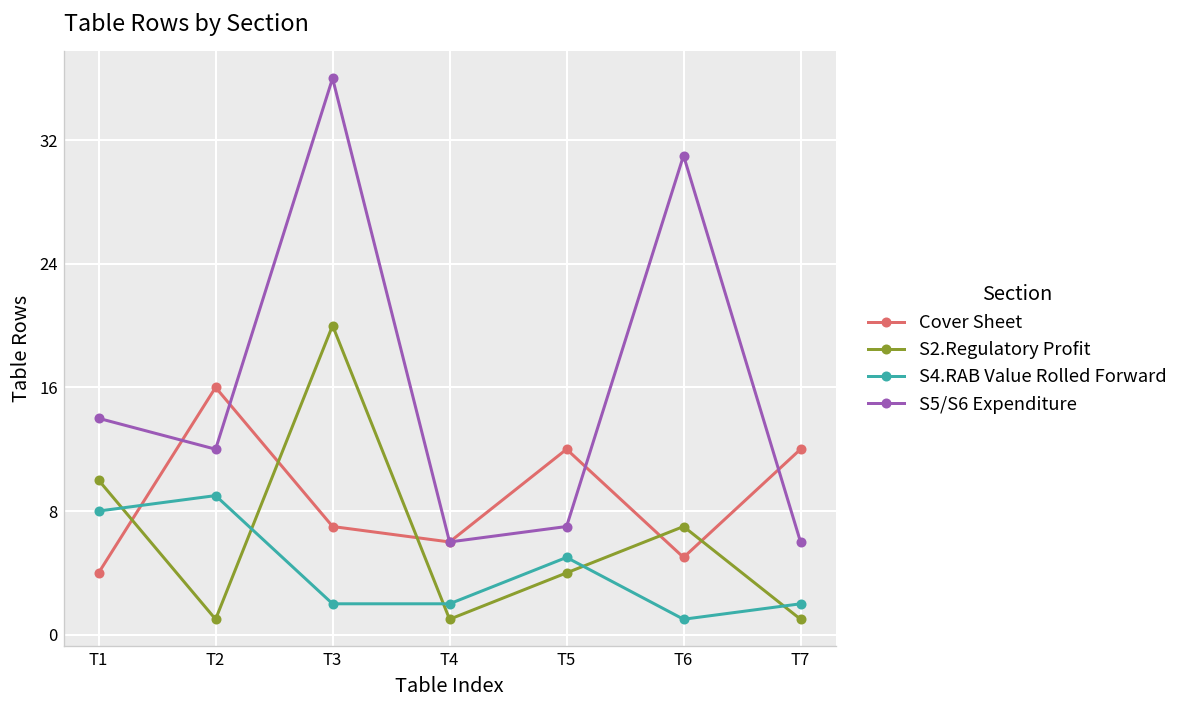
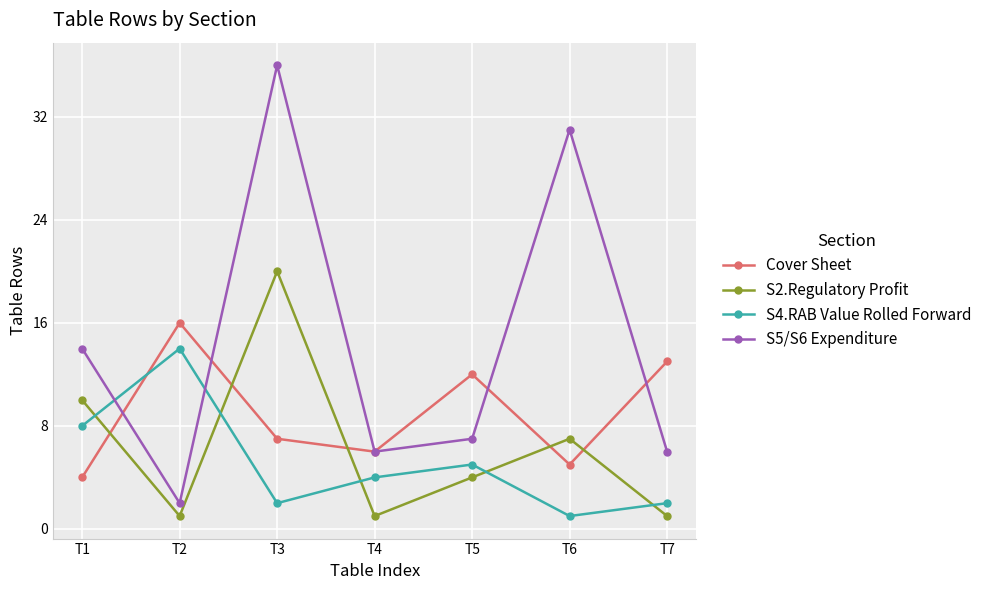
S4.RAB Value Rolled Forward, T2: 9 -> 14
S5/S6 Expenditure, T2: 12 -> 2
S4.RAB Value Rolled Forward, T4: 2 -> 4
Cover Sheet, T7: 12 -> 13
